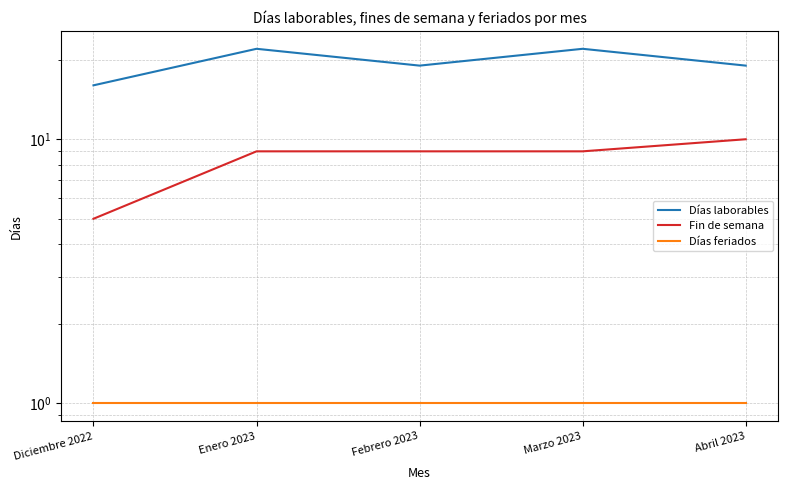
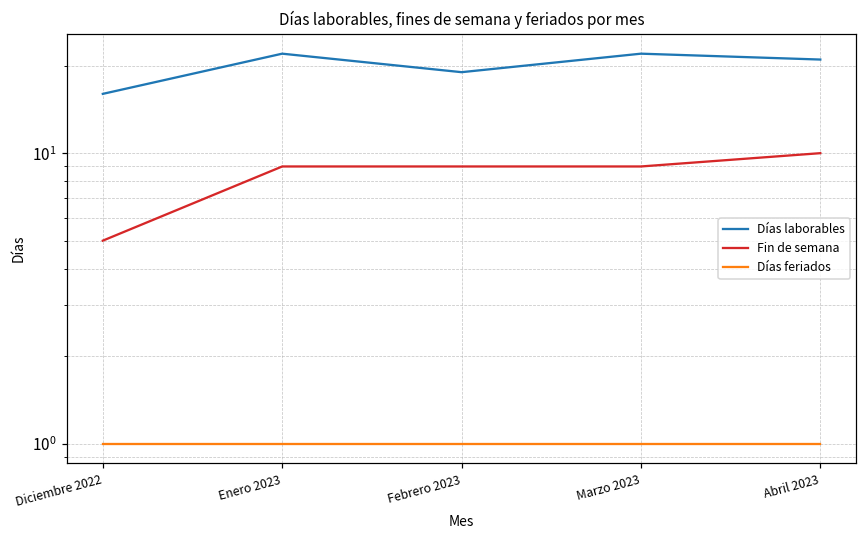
Días laborables, Abril 2023: 19 -> 21
